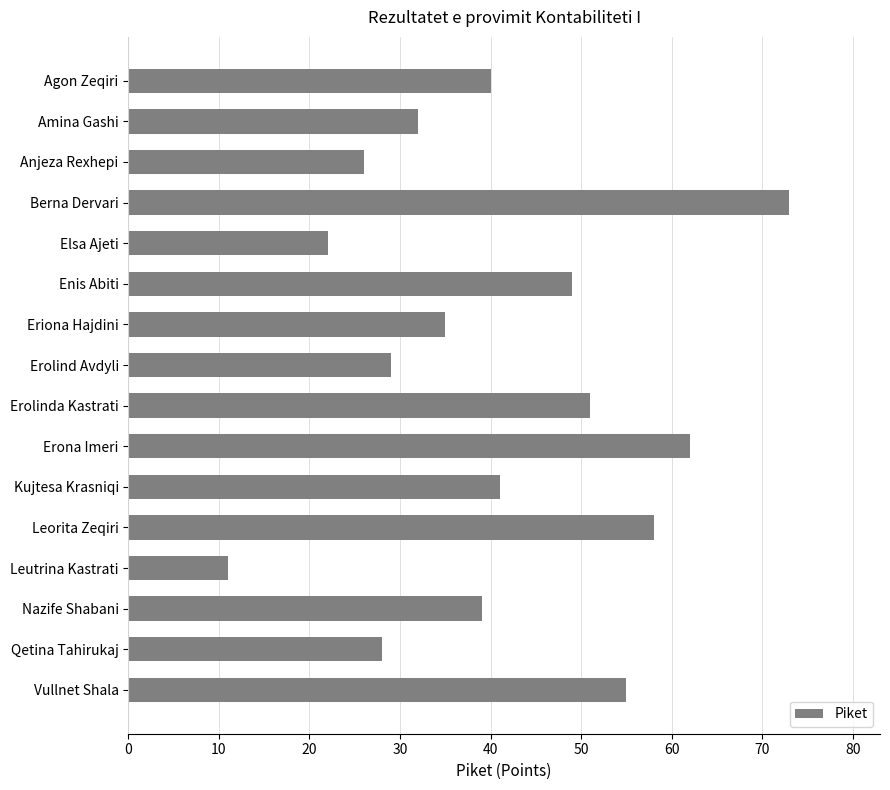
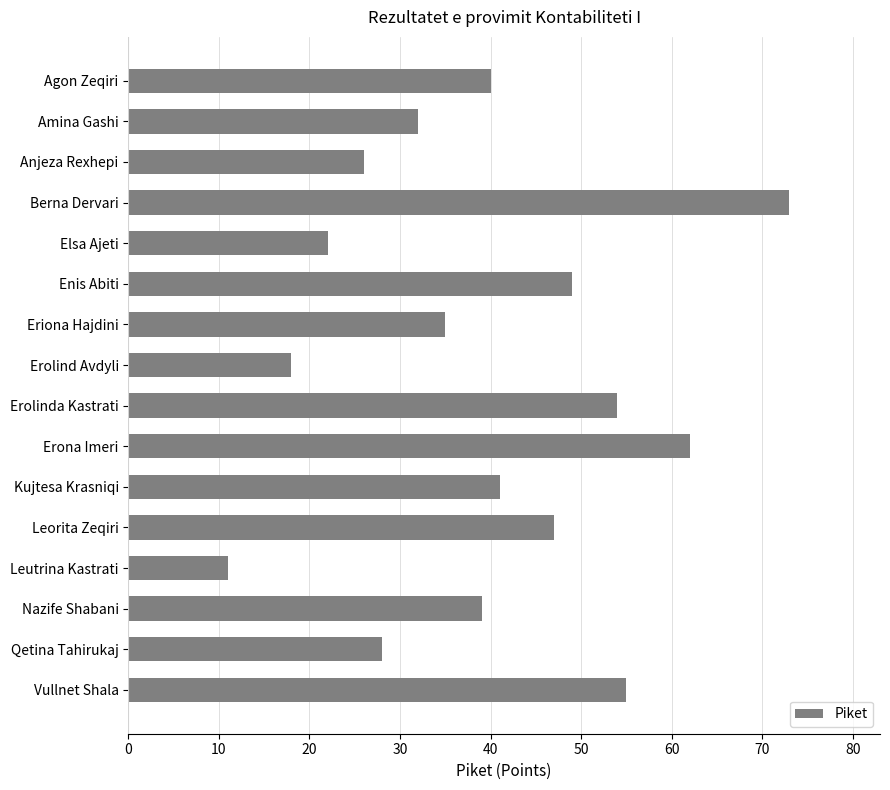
Erolind Avdyli: 29 -> 18
Erolinda Kastrati: 51 -> 54
Leorita Zeqiri: 58 -> 47
